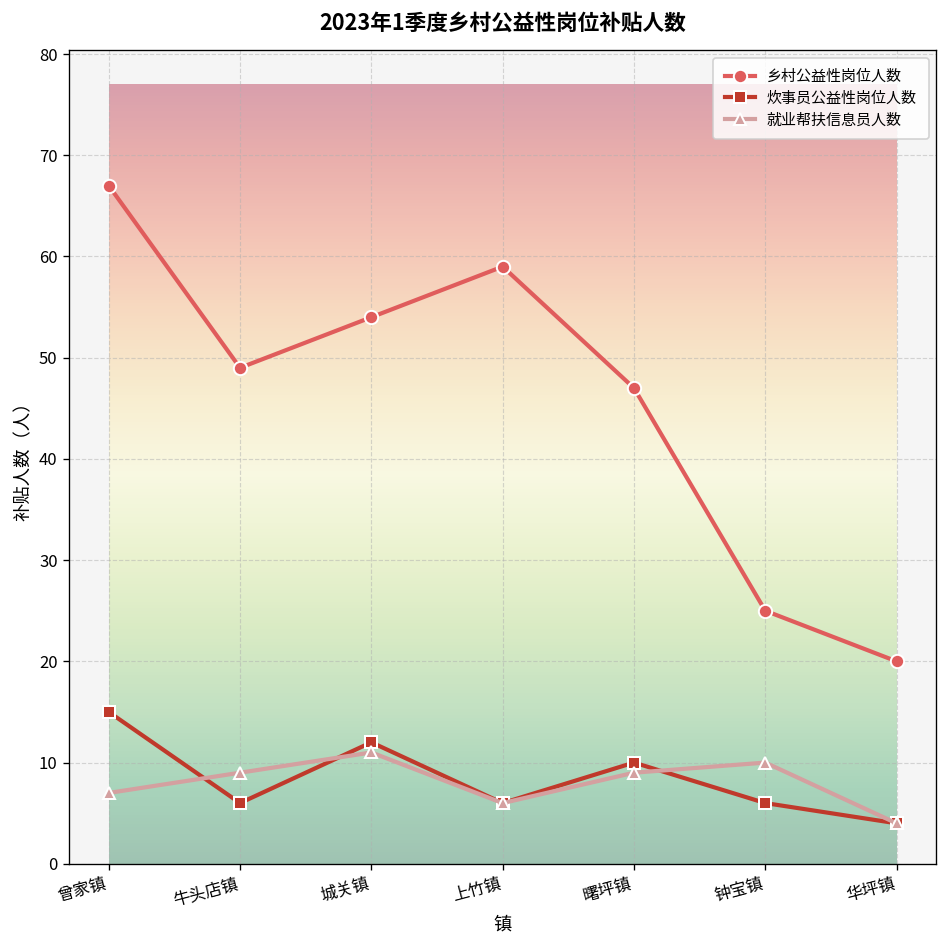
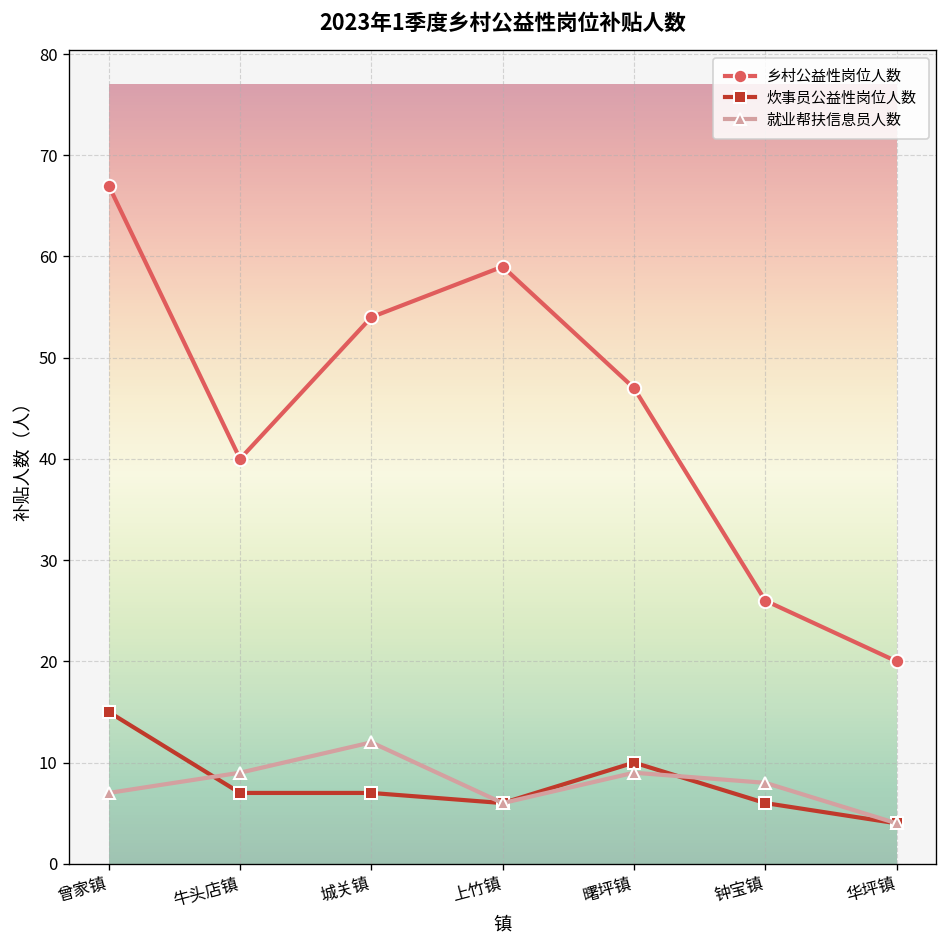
乡村公益性岗位人数, 牛头店镇: 49 -> 40
炊事员公益性岗位人数, 牛头店镇: 6 -> 7
炊事员公益性岗位人数, 城关镇: 12 -> 7
就业帮扶信息员人数, 城关镇: 11 -> 12
乡村公益性岗位人数, 钟宝镇: 25 -> 26
就业帮扶信息员人数, 钟宝镇: 10 -> 8
